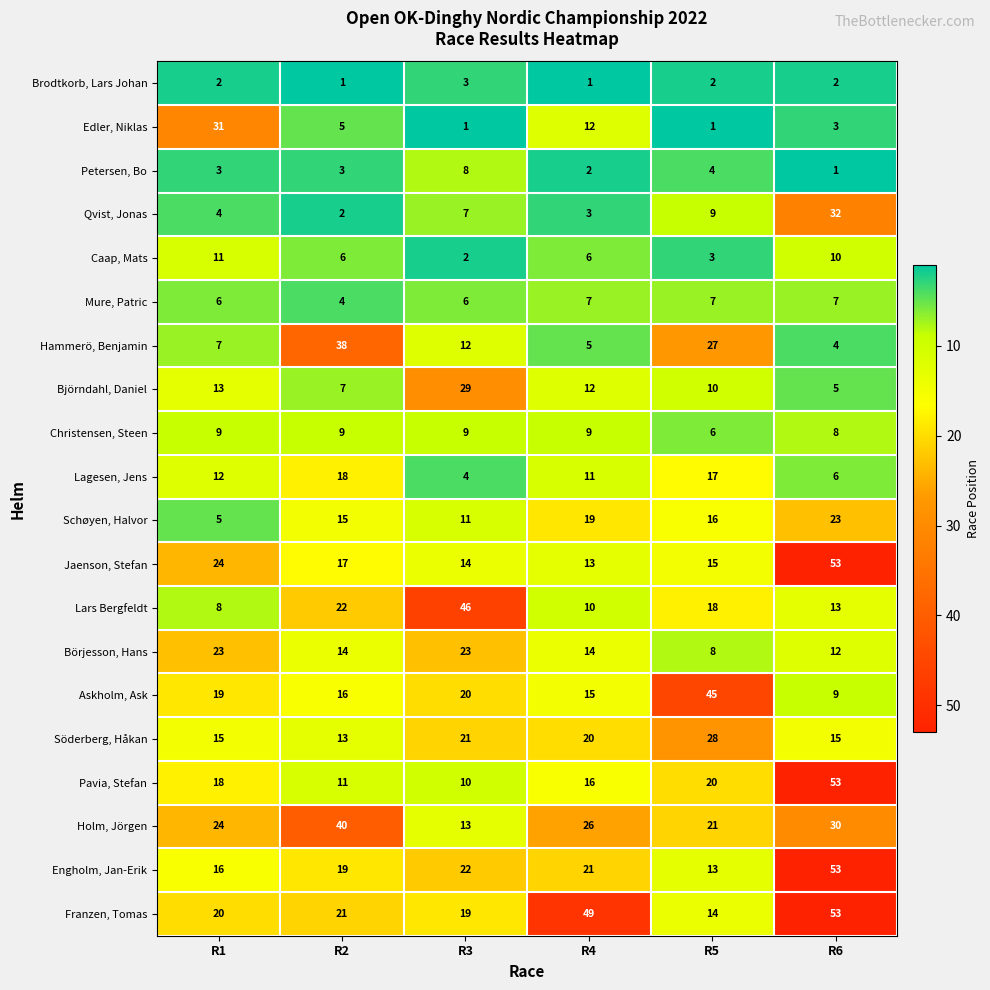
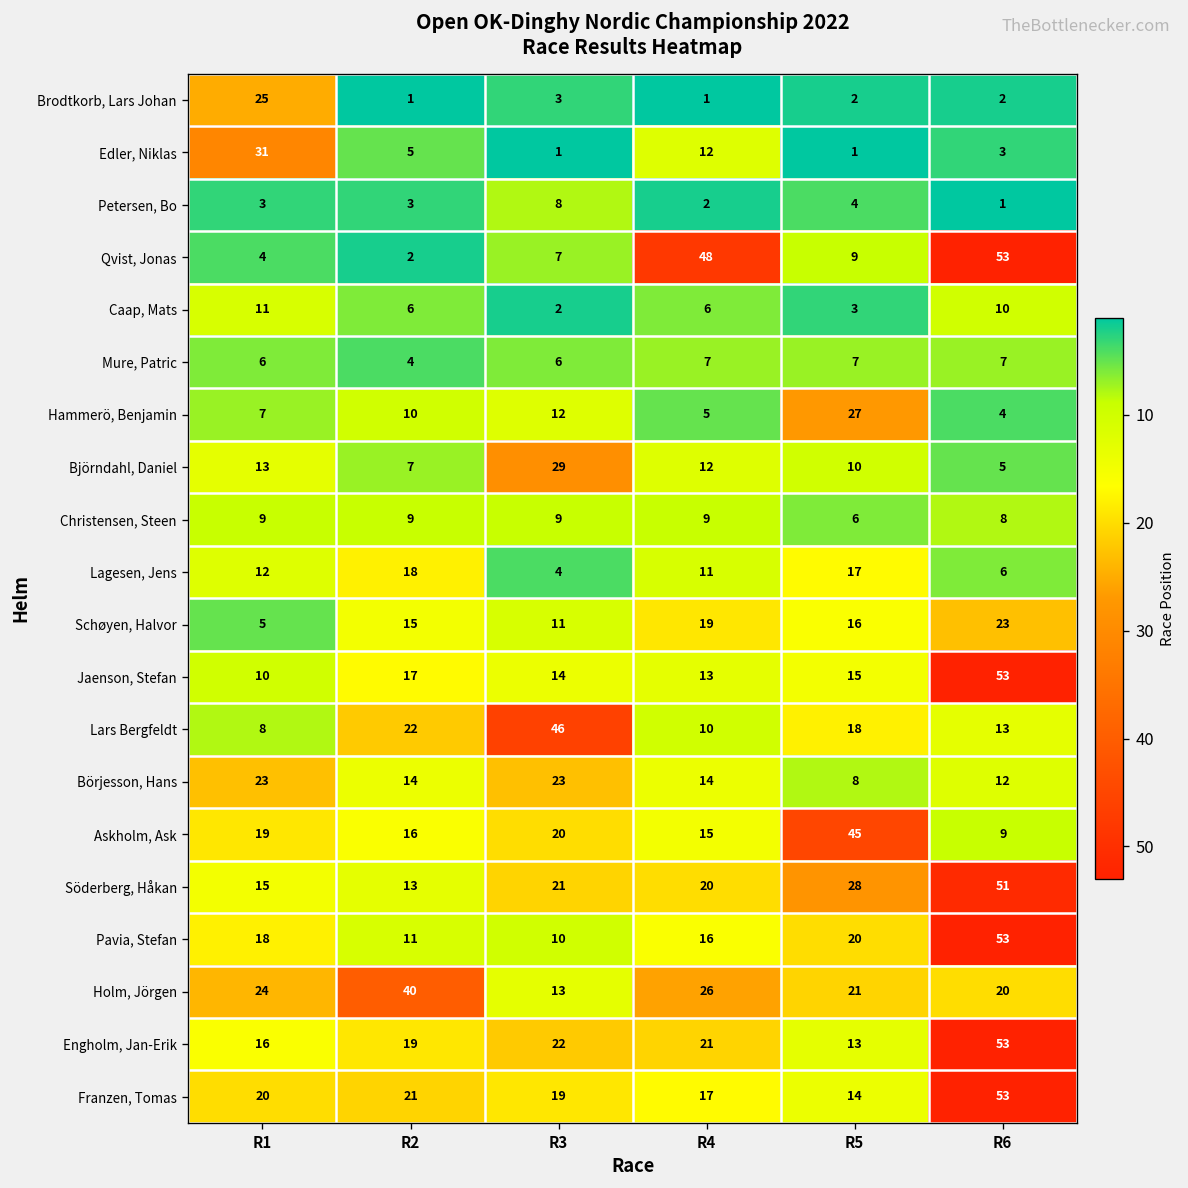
Brodtkorb, Lars Johan, R1: 2 -> 25
Qvist, Jonas, R4: 3 -> 48
Qvist, Jonas, R6: 32 -> 53
Hammerö, Benjamin, R2: 38 -> 10
Jaenson, Stefan, R1: 24 -> 10
Söderberg, Håkan, R6: 15 -> 51
Holm, Jörgen, R6: 30 -> 20
Franzen, Tomas, R4: 49 -> 17
